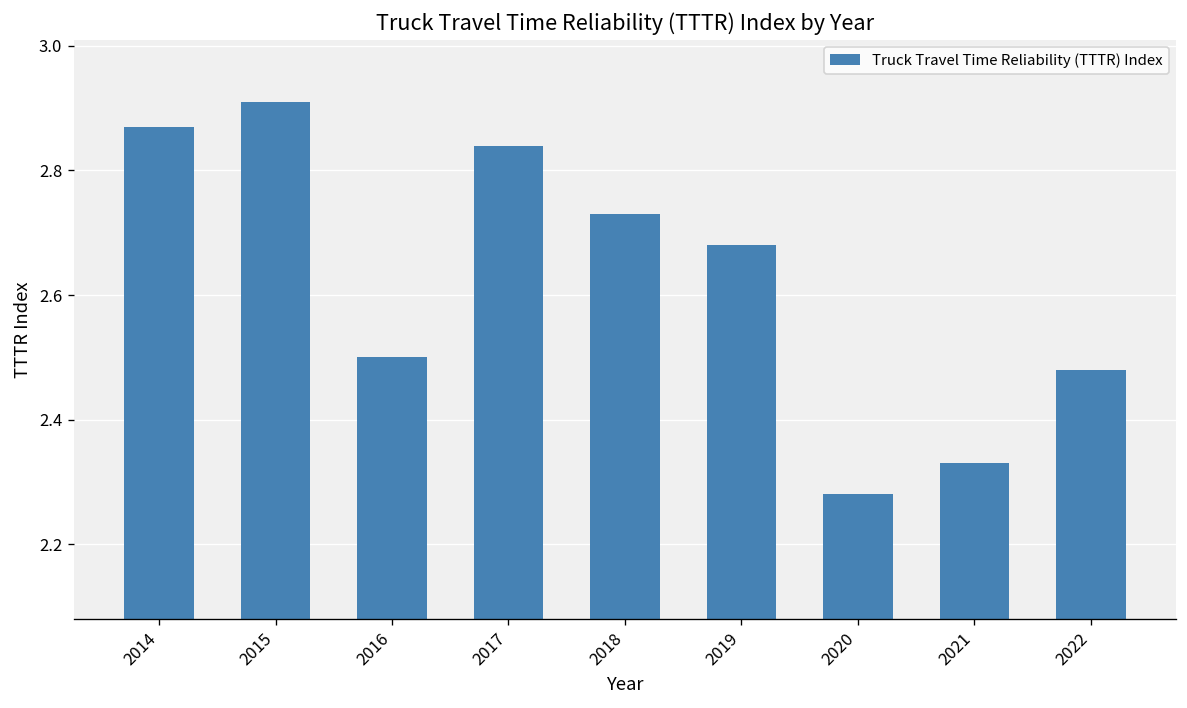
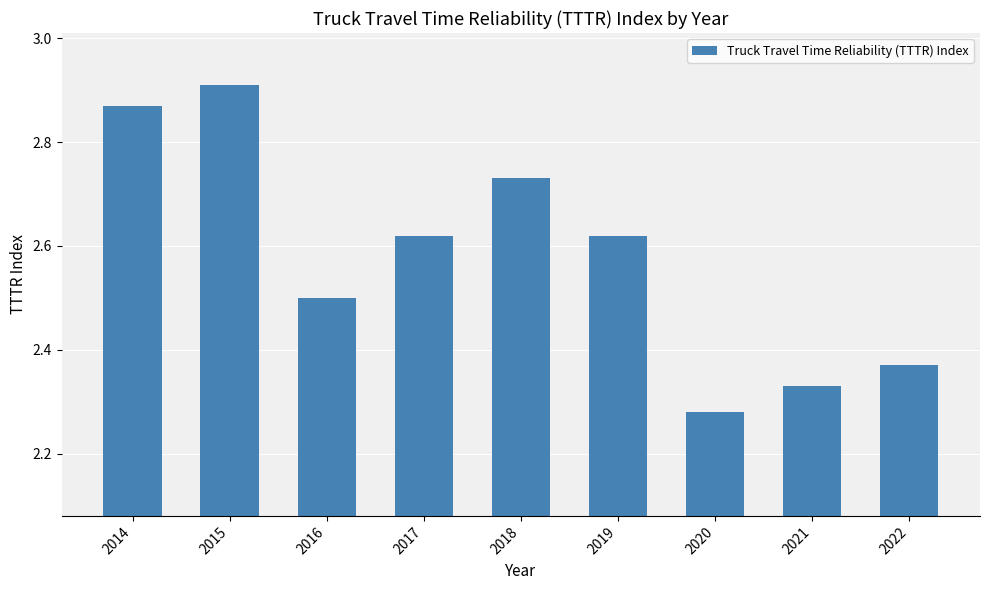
2017: 2.84 -> 2.62
2019: 2.68 -> 2.62
2022: 2.48 -> 2.37
